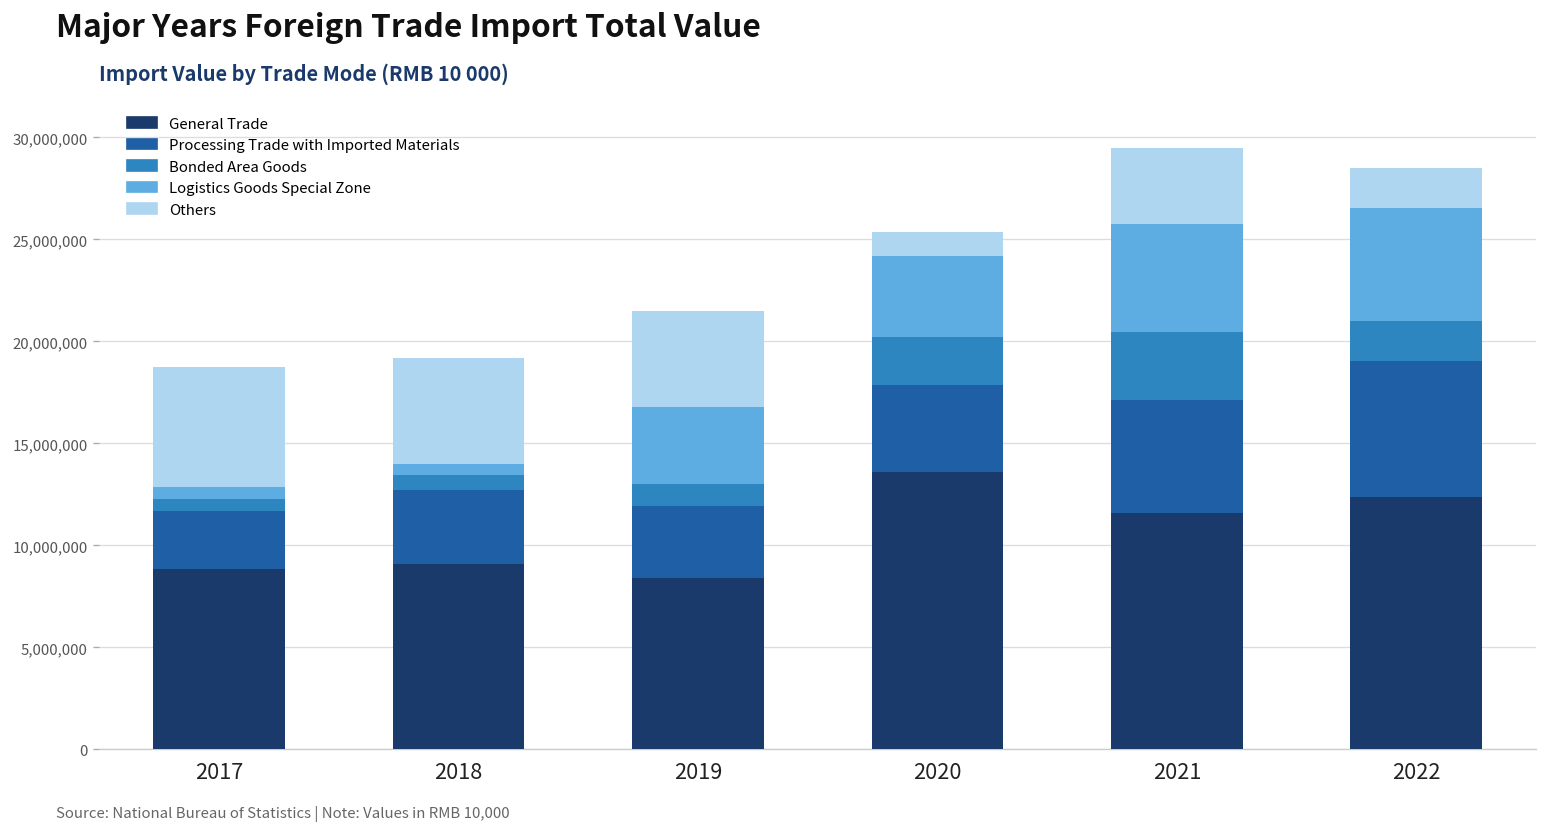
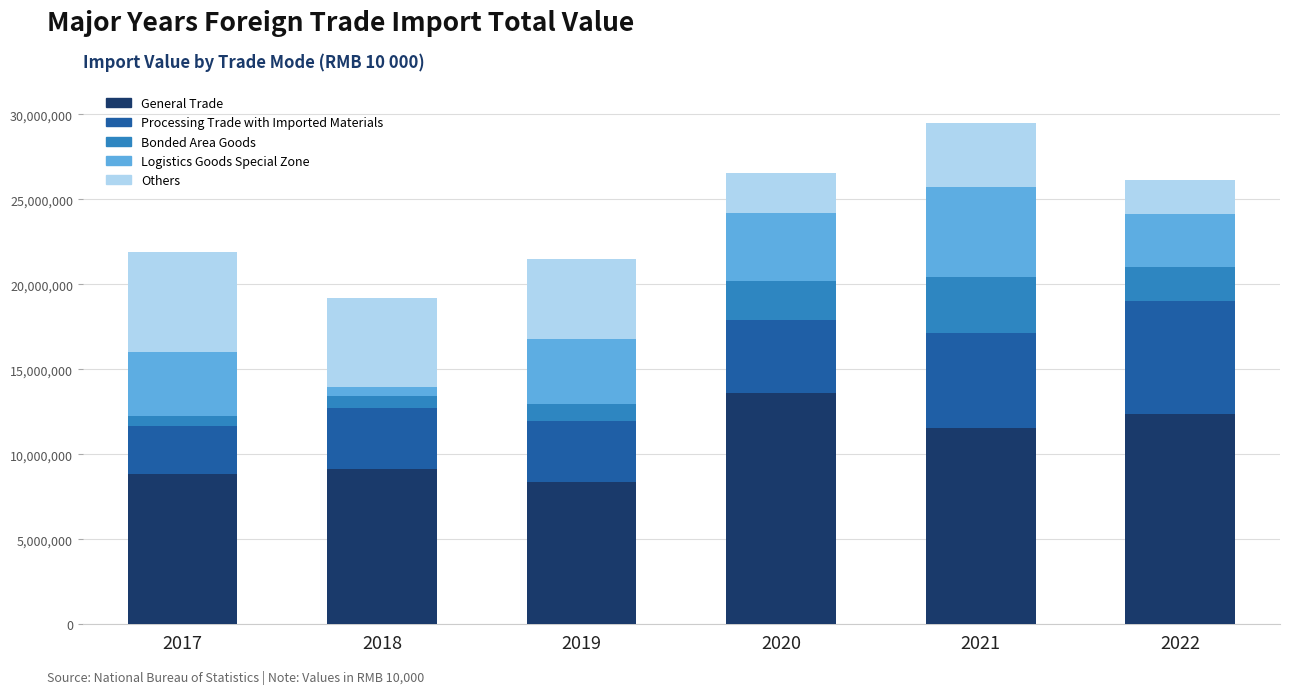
Logistics Goods Special Zone, 2017: 600,000 -> 3,800,000
Others, 2020: 1,200,000 -> 2,400,000
Logistics Goods Special Zone, 2022: 5,500,000 -> 3,100,000
